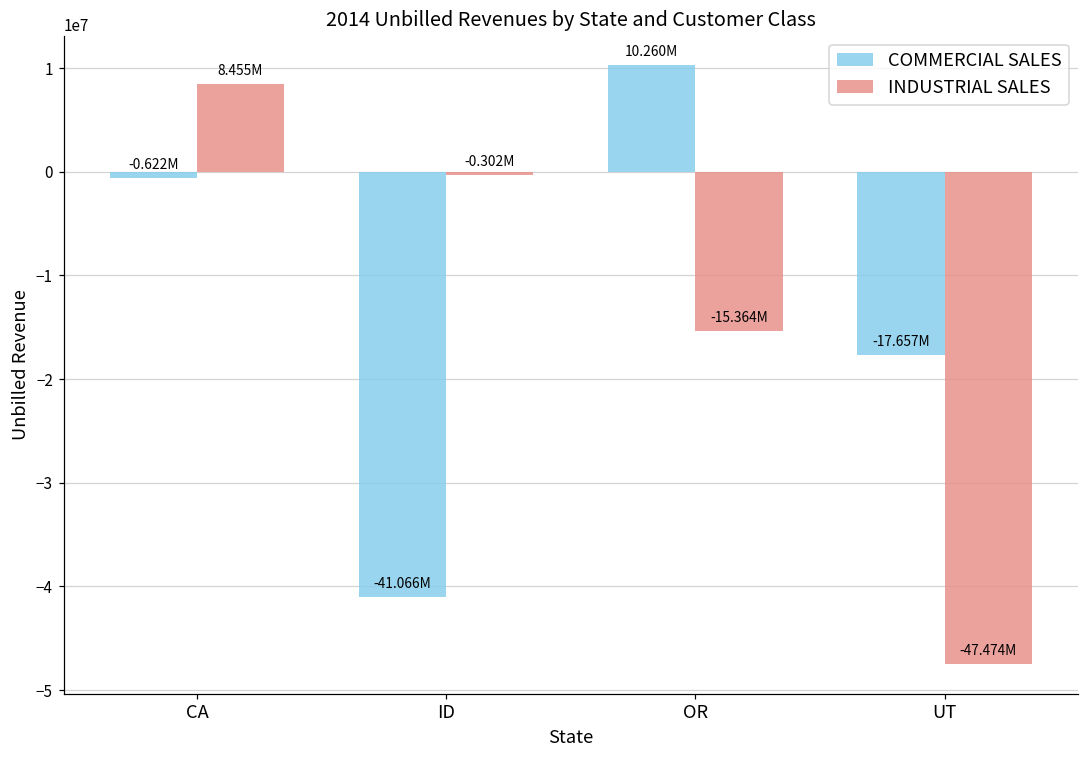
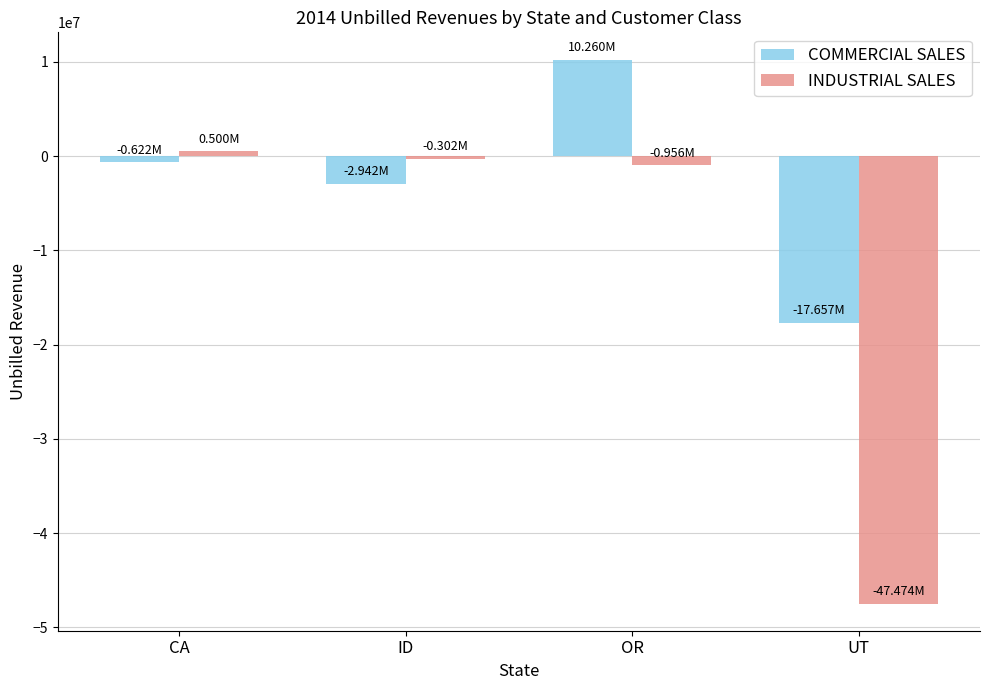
INDUSTRIAL SALES, CA: 8.455M -> 0.500M
COMMERCIAL SALES, ID: -41.066M -> -2.942M
INDUSTRIAL SALES, OR: -15.364M -> -0.956M
